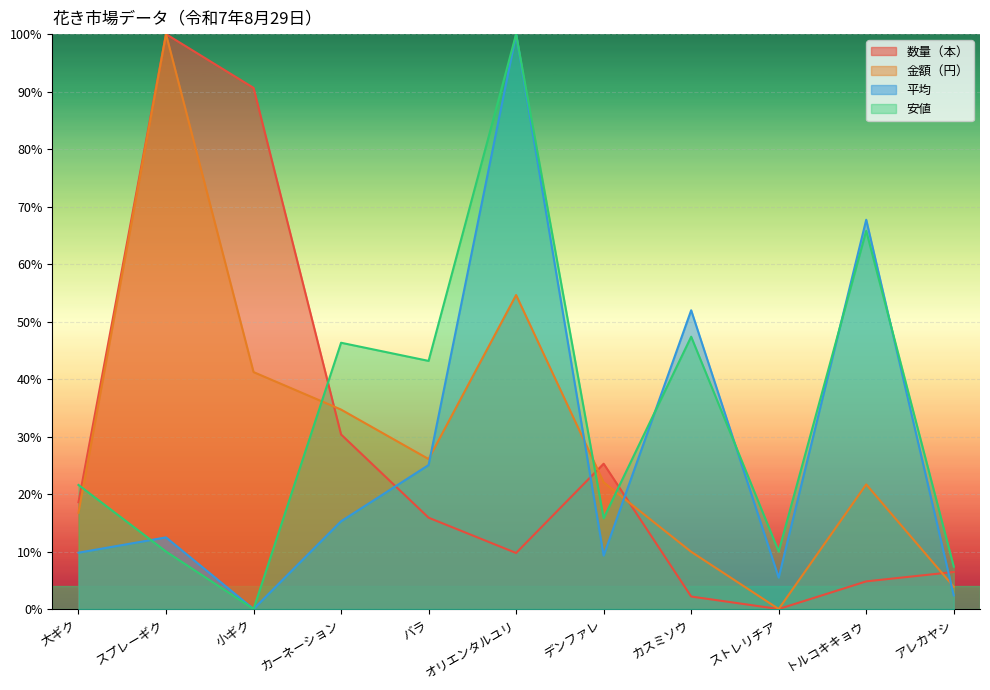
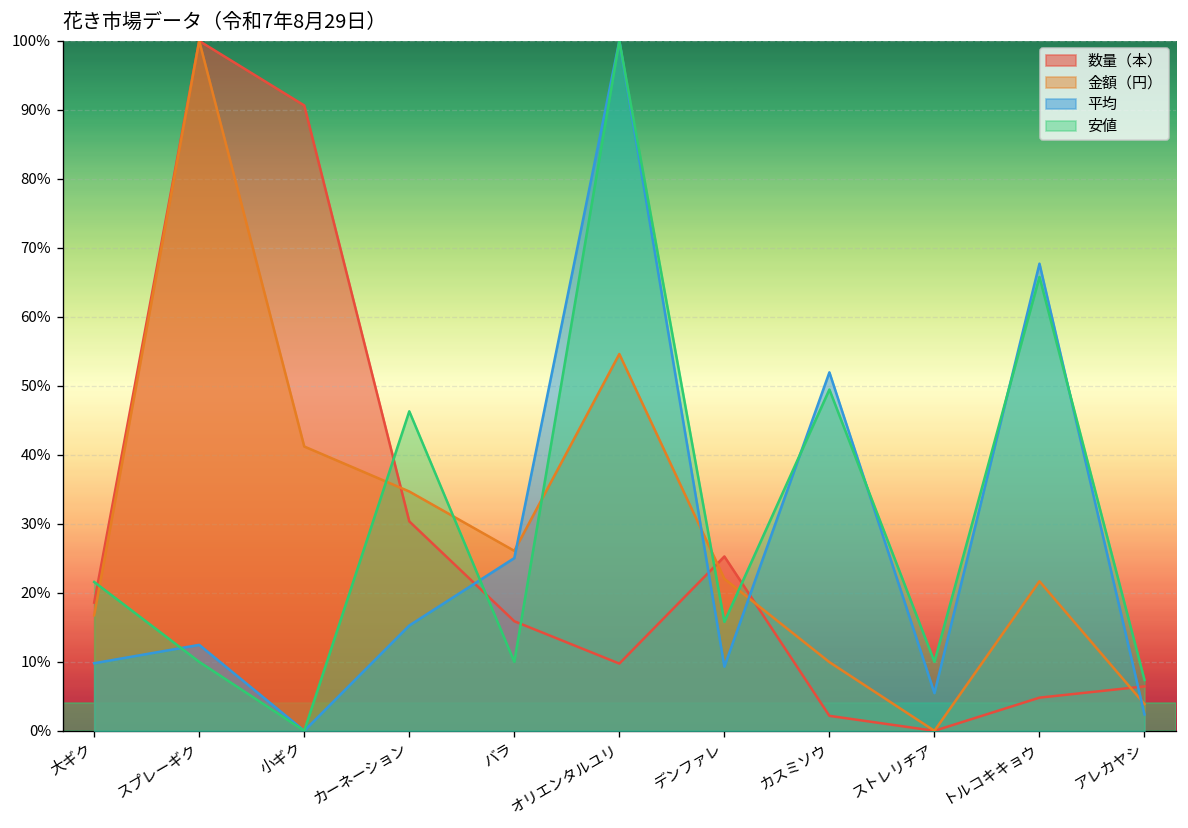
安値, バラ: 43% -> 10%
安値, カスミソウ: 47% -> 49%
